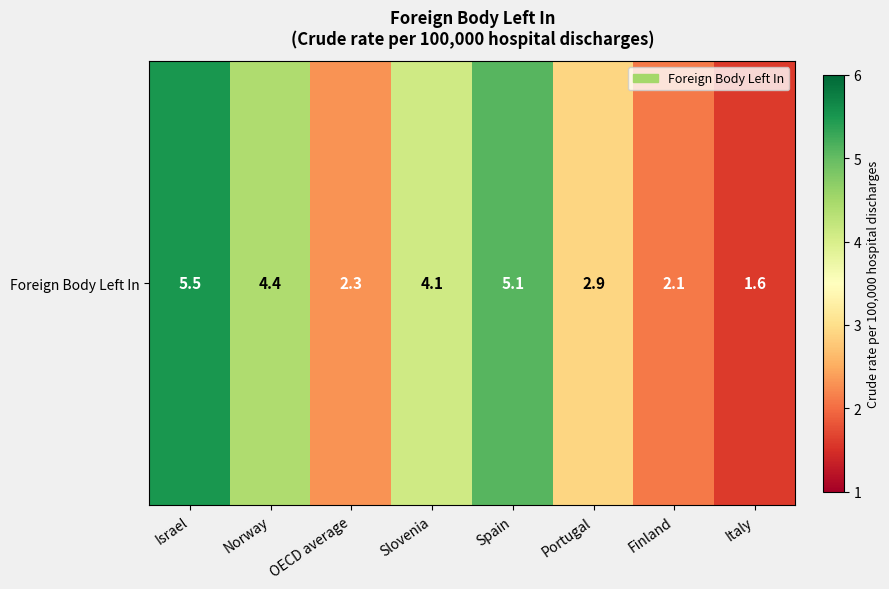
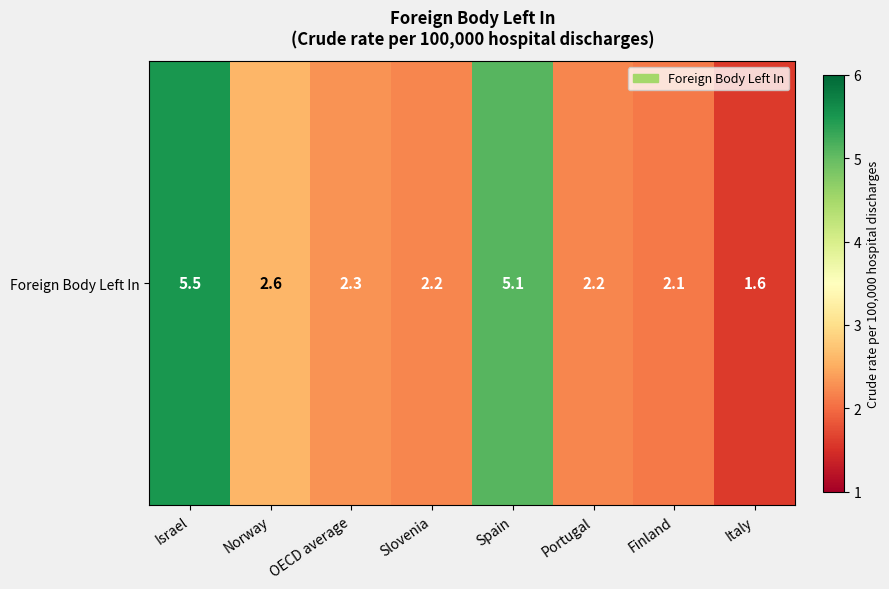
Foreign Body Left In, Norway: 4.4 -> 2.6
Foreign Body Left In, Slovenia: 4.1 -> 2.2
Foreign Body Left In, Portugal: 2.9 -> 2.2
